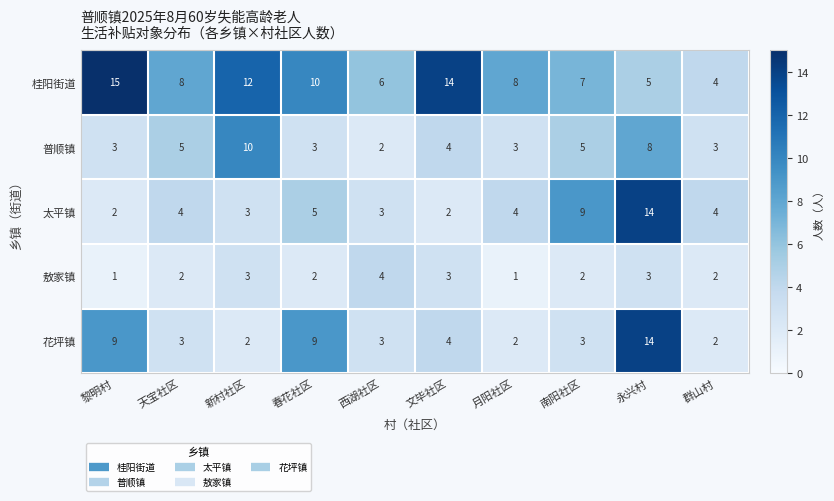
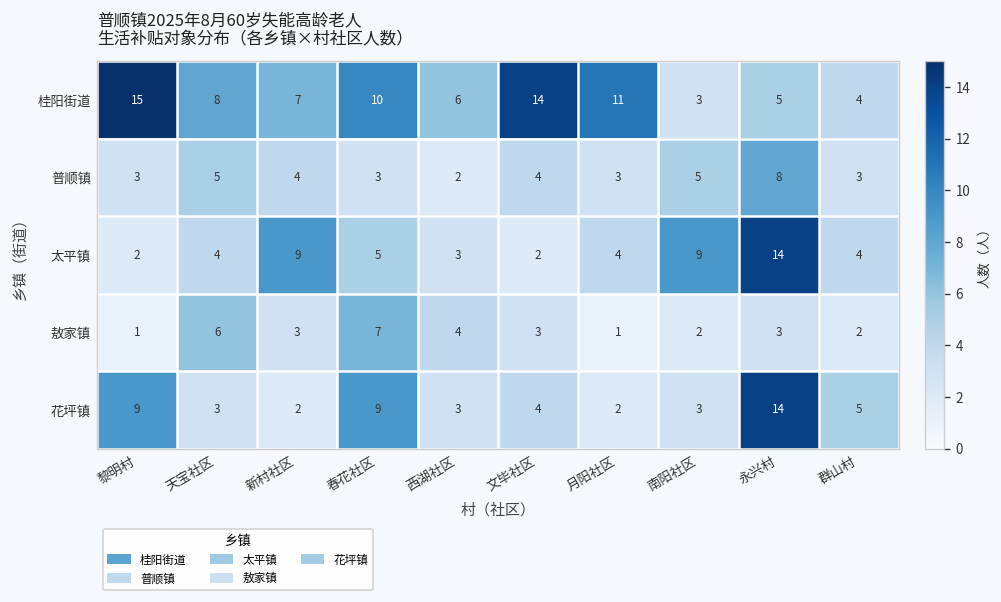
桂阳街道, 新村社区: 12 -> 7
桂阳街道, 月阳社区: 8 -> 11
桂阳街道, 南阳社区: 7 -> 3
普顺镇, 新村社区: 10 -> 4
太平镇, 新村社区: 3 -> 9
敖家镇, 天宝社区: 2 -> 6
敖家镇, 春花社区: 2 -> 7
花坪镇, 群山村: 2 -> 5
